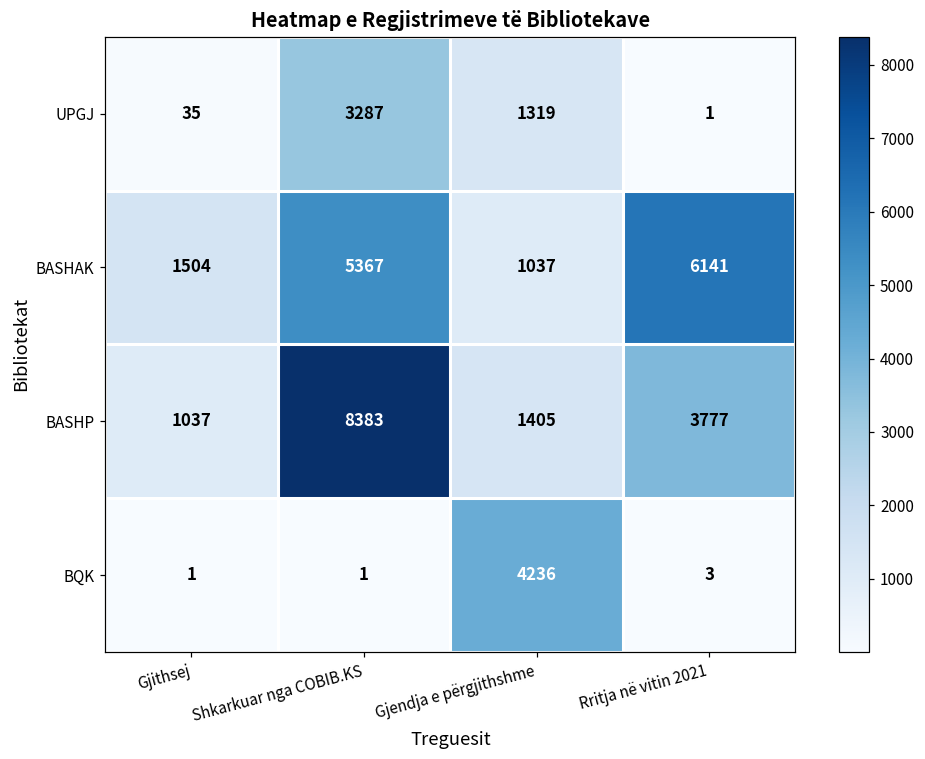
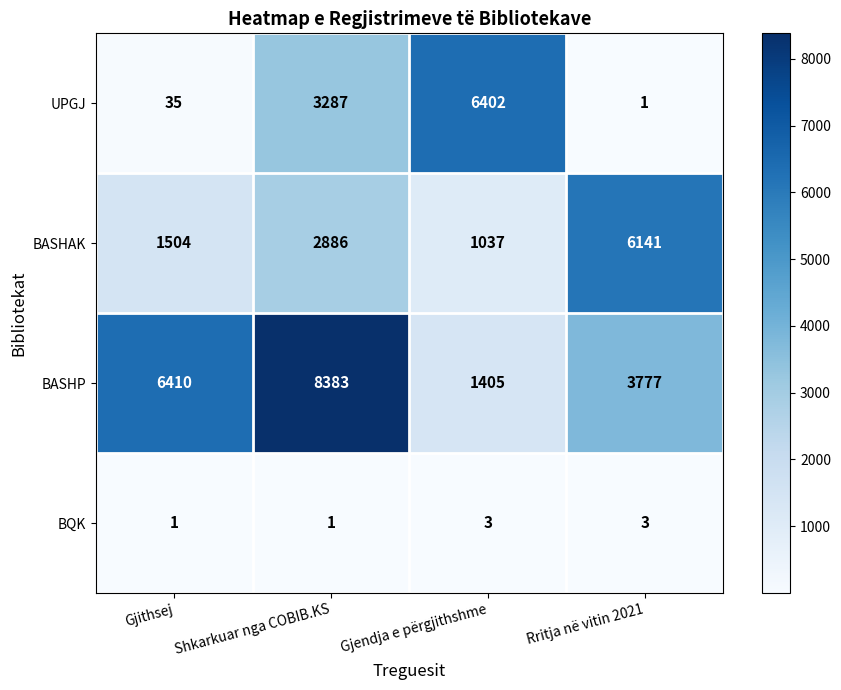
UPGJ, Gjendja e përgjithshme: 1319 -> 6402
BASHAK, Shkarkuar nga COBIB.KS: 5367 -> 2886
BASHP, Gjithsej: 1037 -> 6410
BQK, Gjendja e përgjithshme: 4236 -> 3
